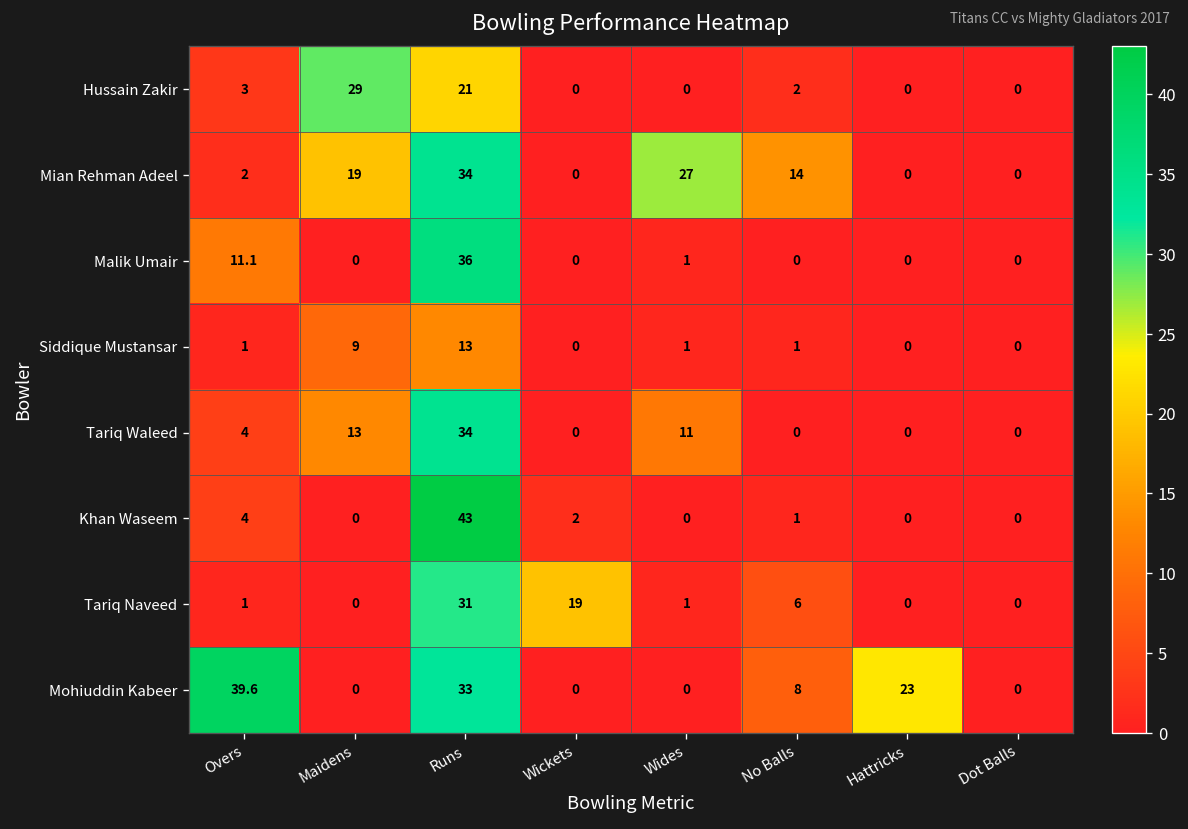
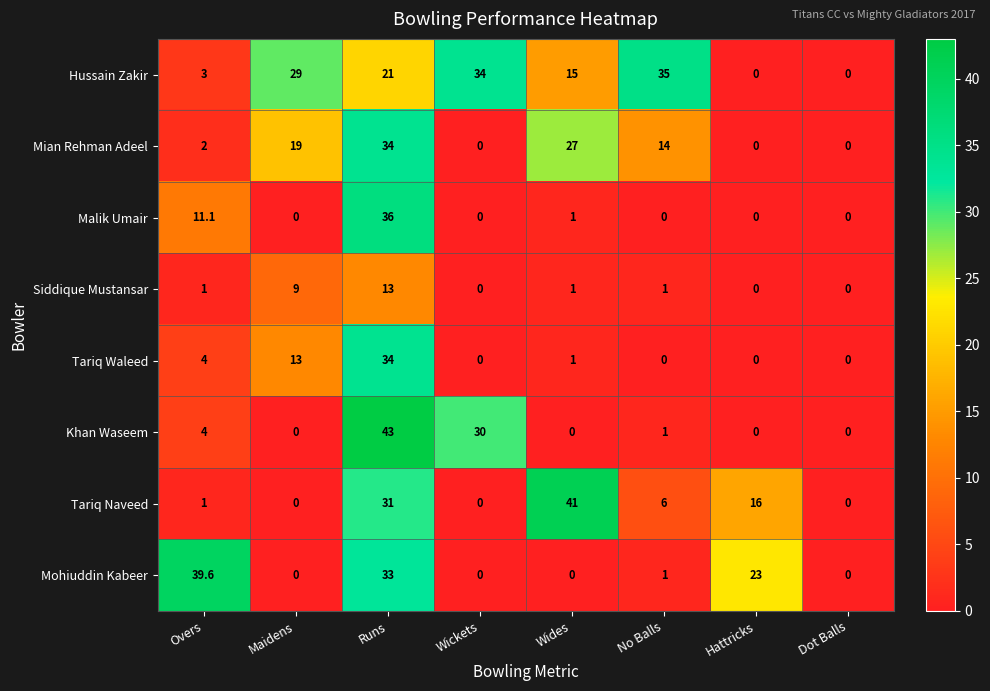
Hussain Zakir, Wickets: 0 -> 34
Hussain Zakir, Wides: 0 -> 15
Hussain Zakir, No Balls: 2 -> 35
Tariq Waleed, Wides: 11 -> 1
Khan Waseem, Wickets: 2 -> 30
Tariq Naveed, Wickets: 19 -> 0
Tariq Naveed, Wides: 1 -> 41
Tariq Naveed, Hattricks: 0 -> 16
Mohiuddin Kabeer, No Balls: 8 -> 1
